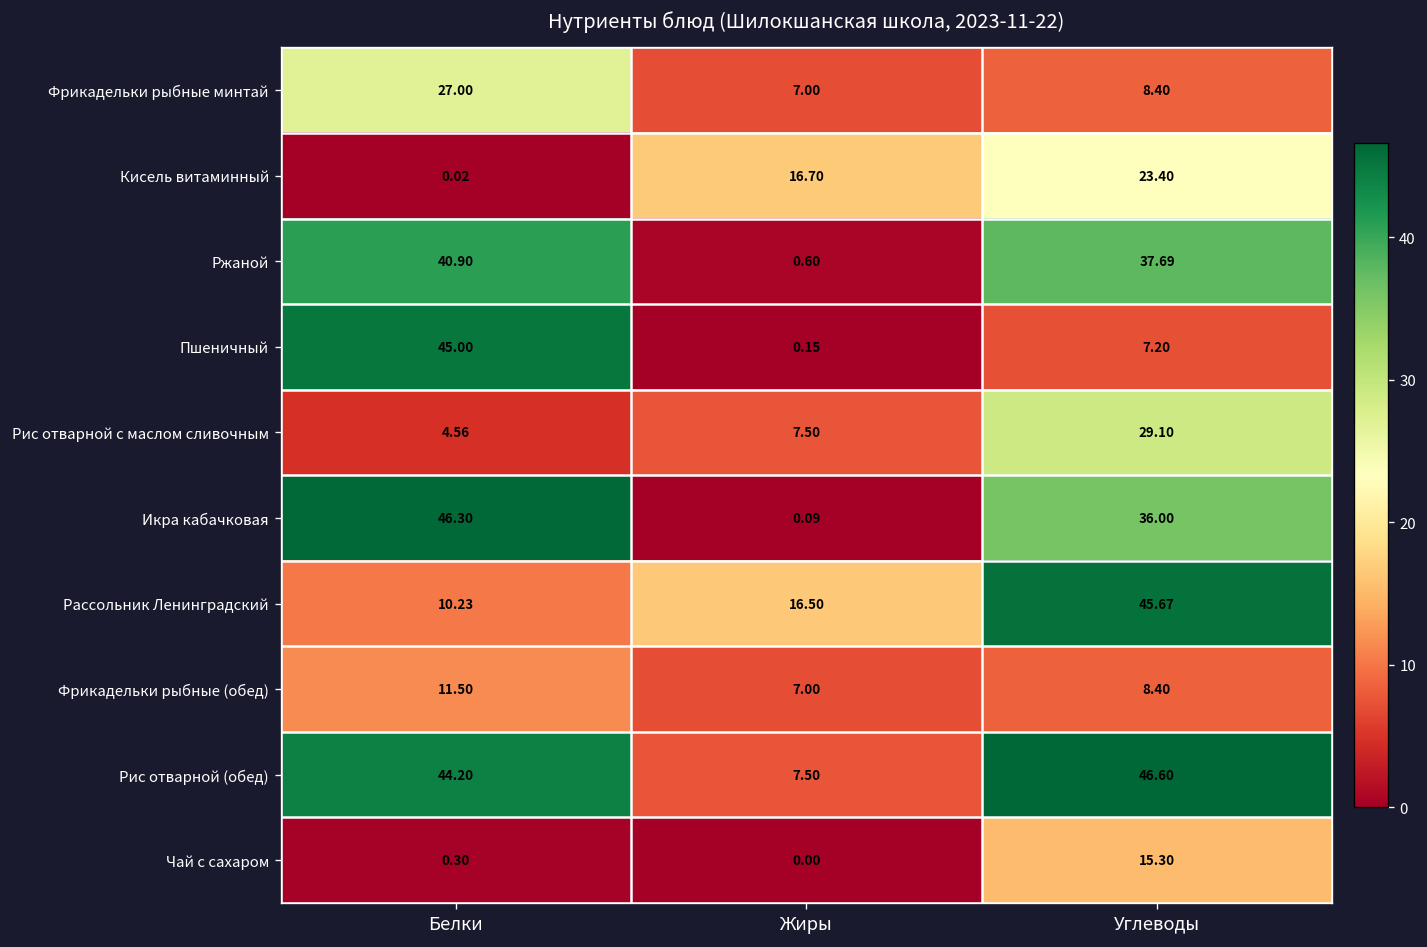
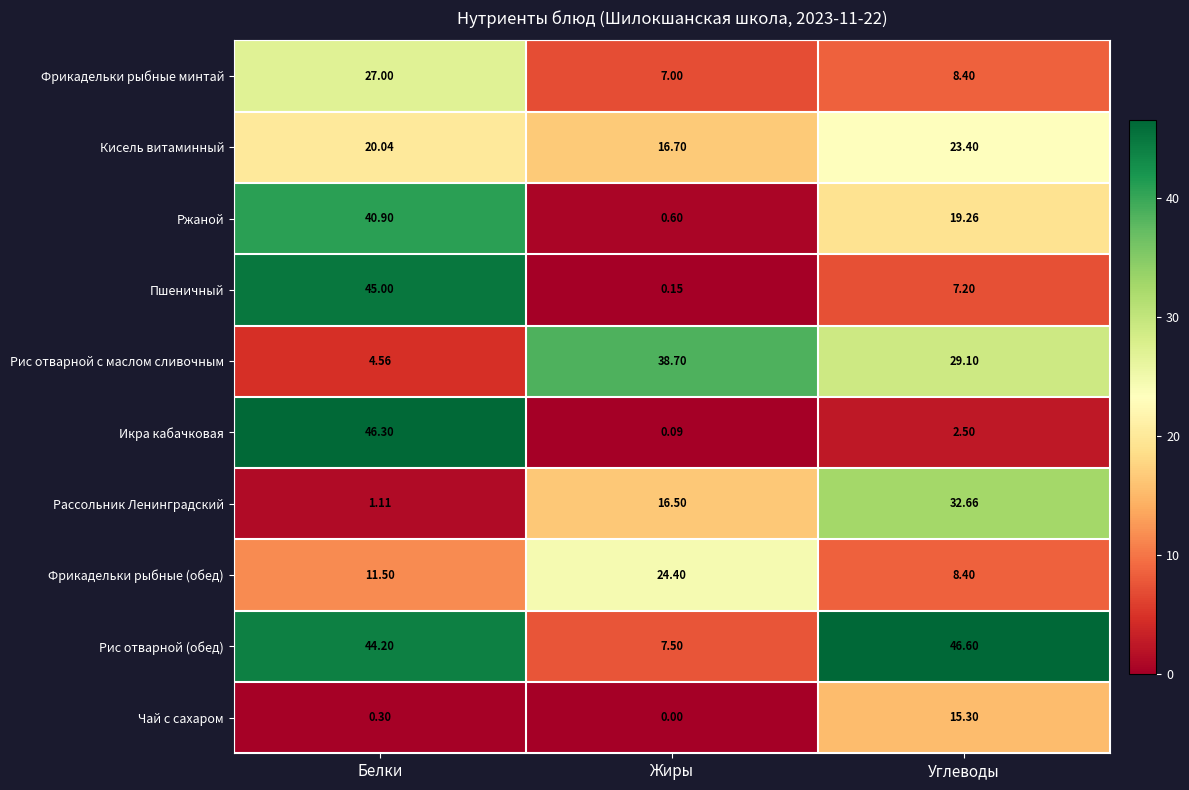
Кисель витаминный, Белки: 0.02 -> 20.04
Ржаной, Углеводы: 37.69 -> 19.26
Рис отварной с маслом сливочным, Жиры: 7.50 -> 38.70
Икра кабачковая, Углеводы: 36.00 -> 2.50
Рассольник Ленинградский, Белки: 10.23 -> 1.11
Рассольник Ленинградский, Углеводы: 45.67 -> 32.66
Фрикадельки рыбные (обед), Жиры: 7.00 -> 24.40
